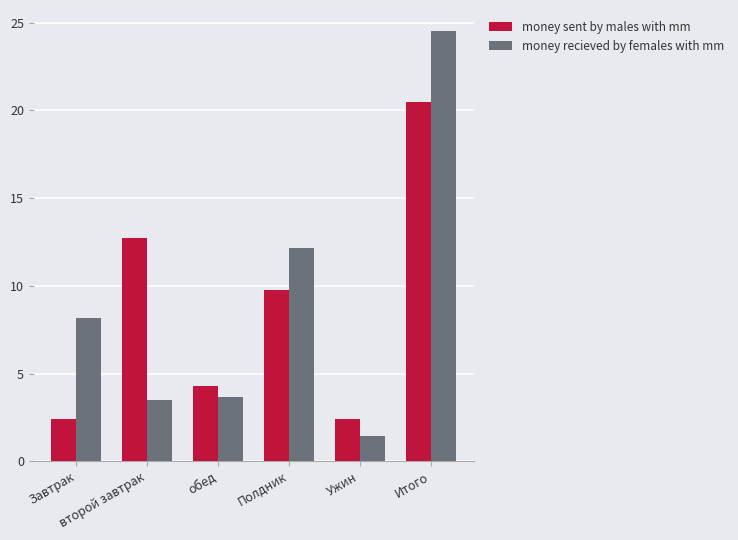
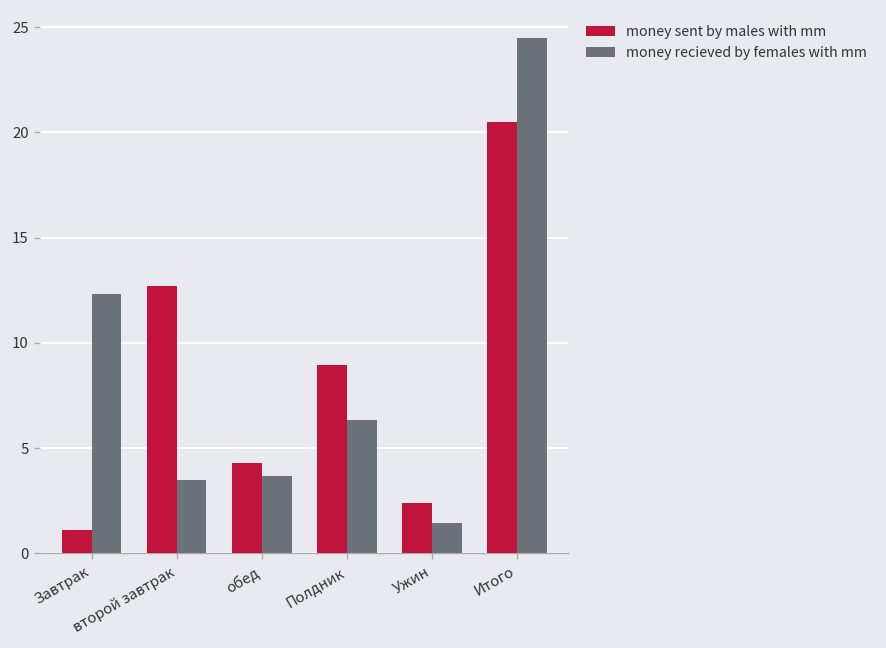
money sent by males with mm, Завтрак: 2.4 -> 1.1
money recieved by females with mm, Завтрак: 8.2 -> 12.3
money sent by males with mm, Полдник: 9.8 -> 8.9
money recieved by females with mm, Полдник: 12.2 -> 6.3
